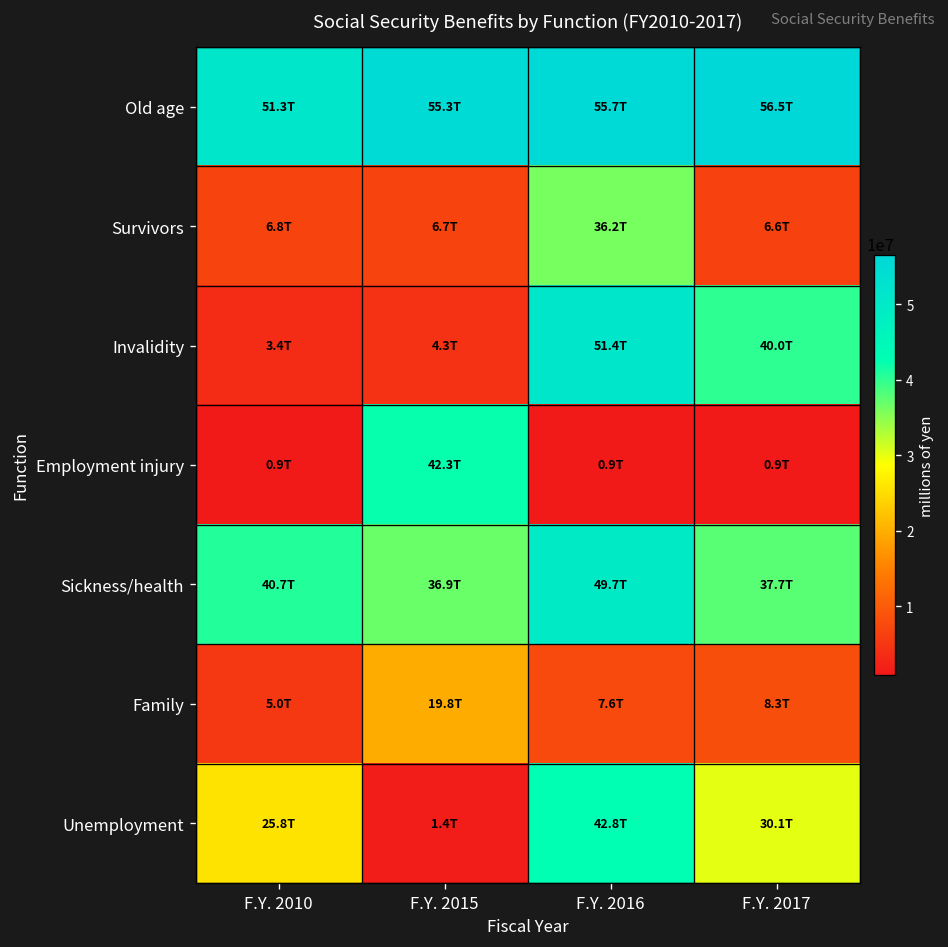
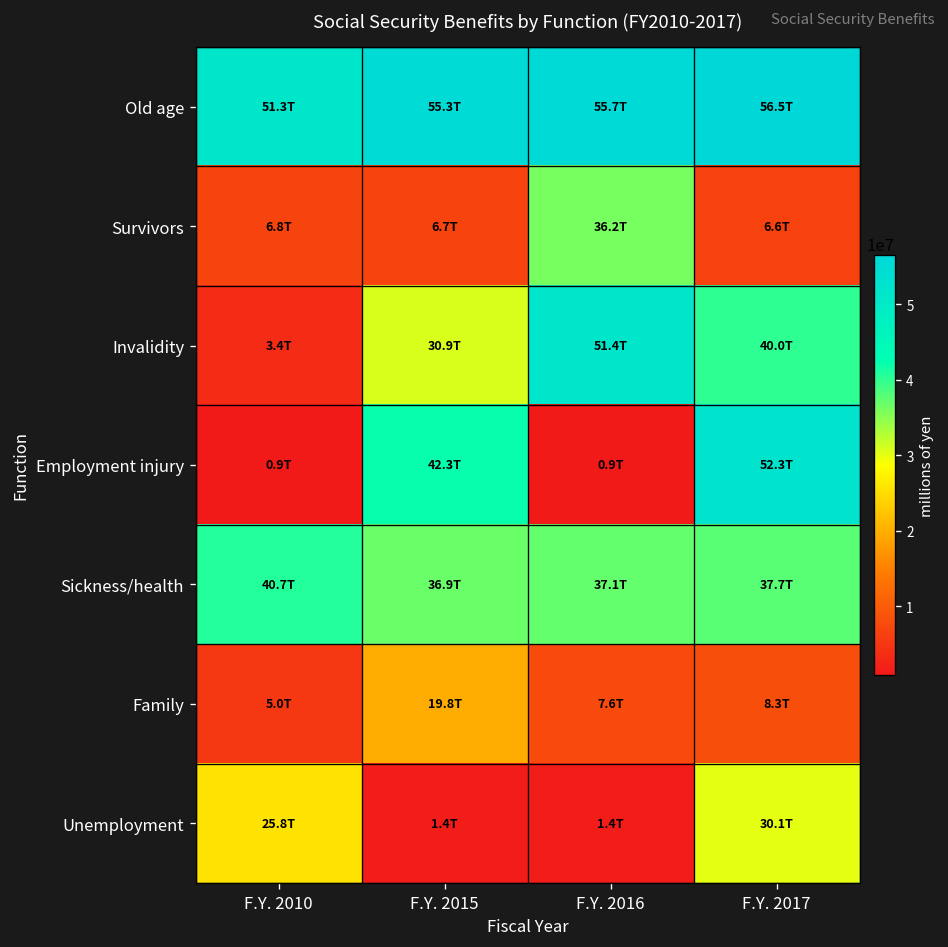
Invalidity, F.Y. 2015: 4.3T -> 30.9T
Employment injury, F.Y. 2017: 0.9T -> 52.3T
Sickness/health, F.Y. 2016: 49.7T -> 37.1T
Unemployment, F.Y. 2016: 42.8T -> 1.4T
